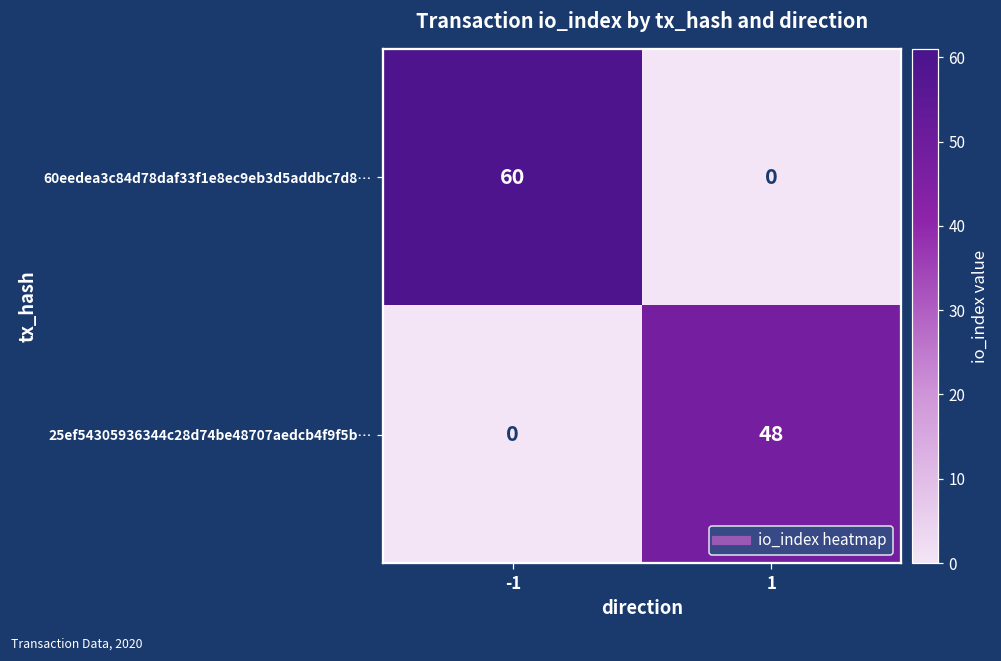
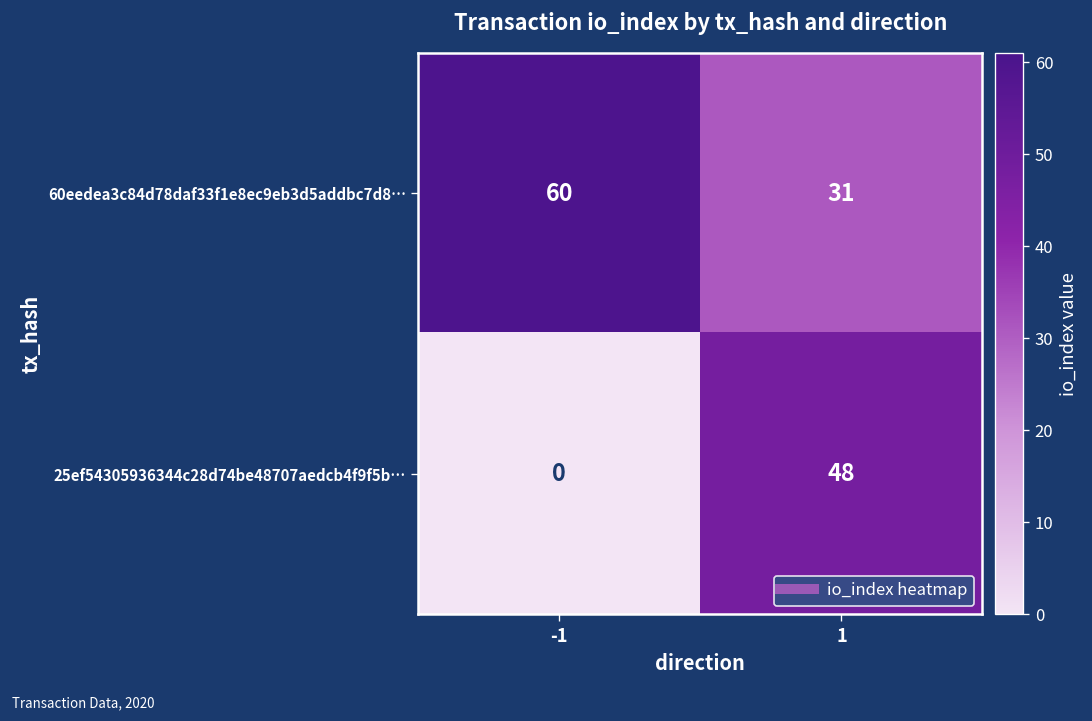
60eedea3c84d78daf33f1e8ec9eb3d5addbc7d8…, 1: 0 -> 31
